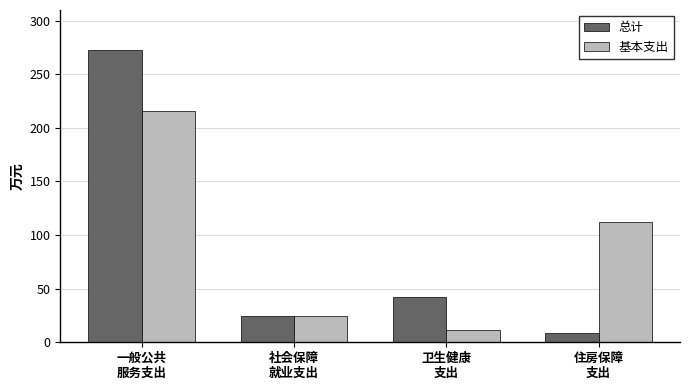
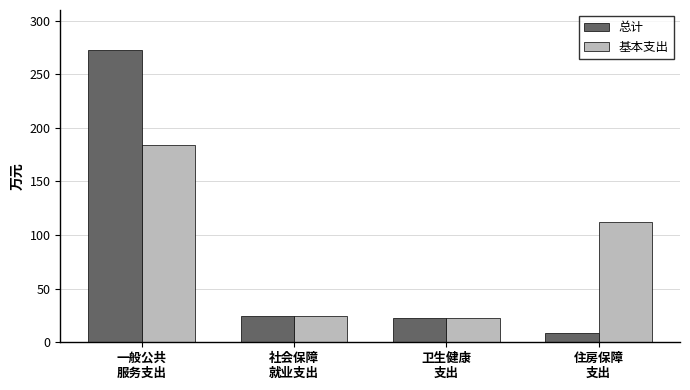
基本支出, 一般公共 服务支出: 216 -> 184
总计, 卫生健康 支出: 42 -> 22
基本支出, 卫生健康 支出: 12 -> 22
